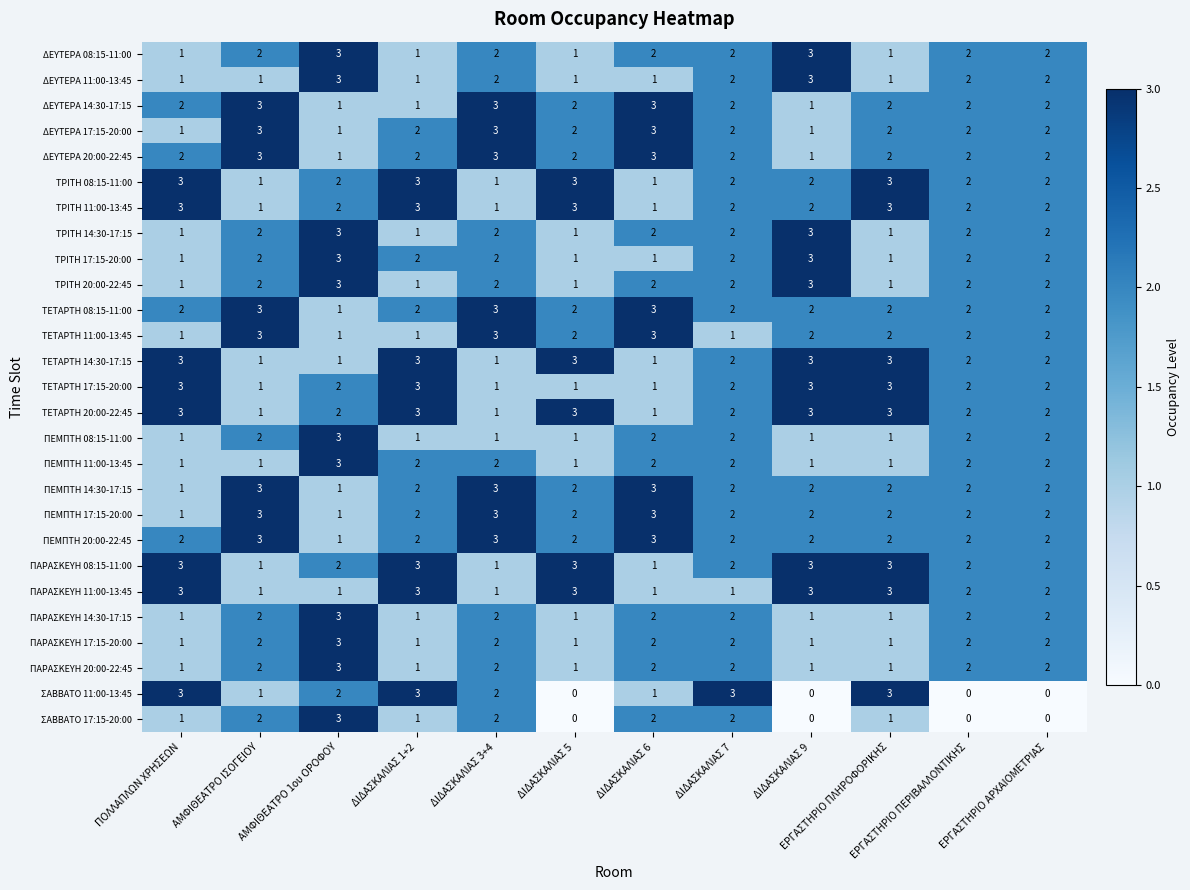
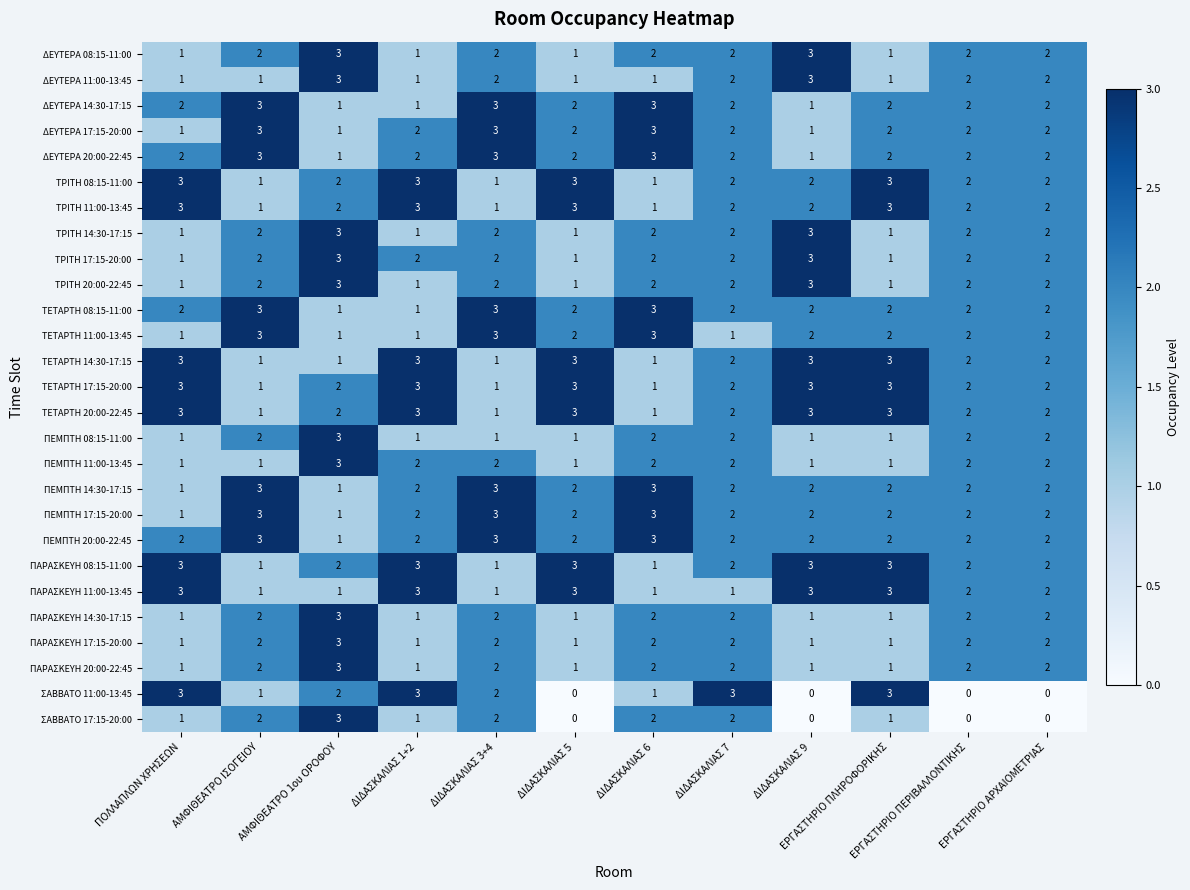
ΤΡΙΤΗ 17:15-20:00, ΔΙΔΑΣΚΑΛΙΑΣ 6: 1 -> 2
ΤΕΤΑΡΤΗ 08:15-11:00, ΔΙΔΑΣΚΑΛΙΑΣ 1+2: 2 -> 1
ΤΕΤΑΡΤΗ 17:15-20:00, ΔΙΔΑΣΚΑΛΙΑΣ 5: 1 -> 3
